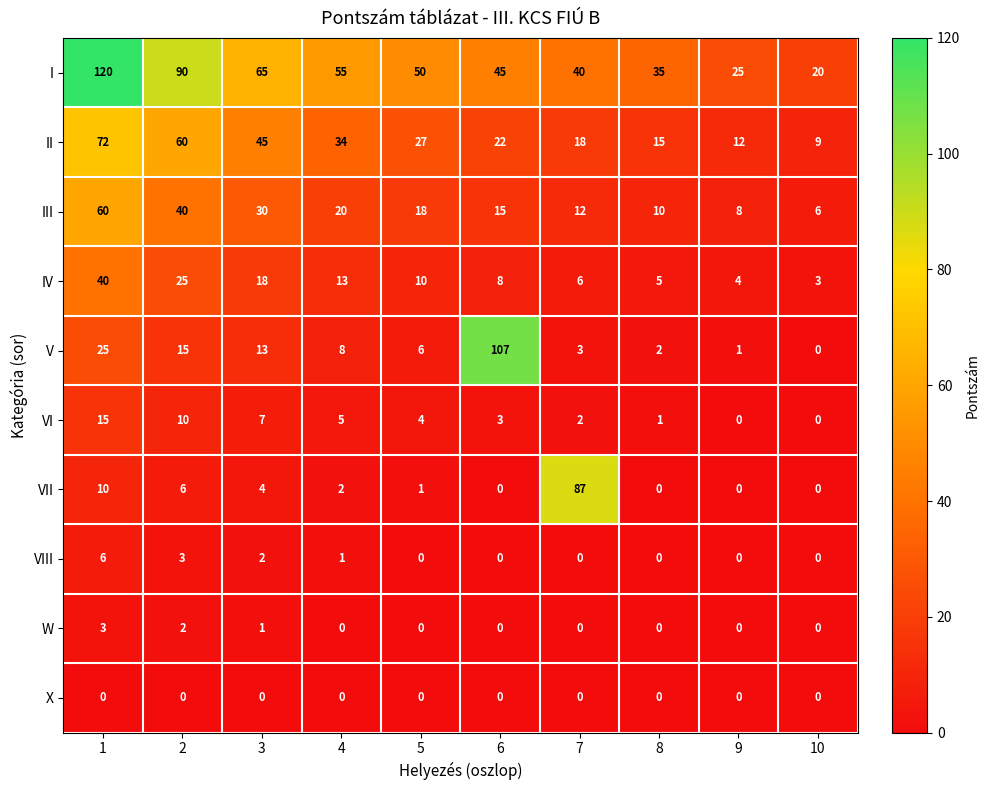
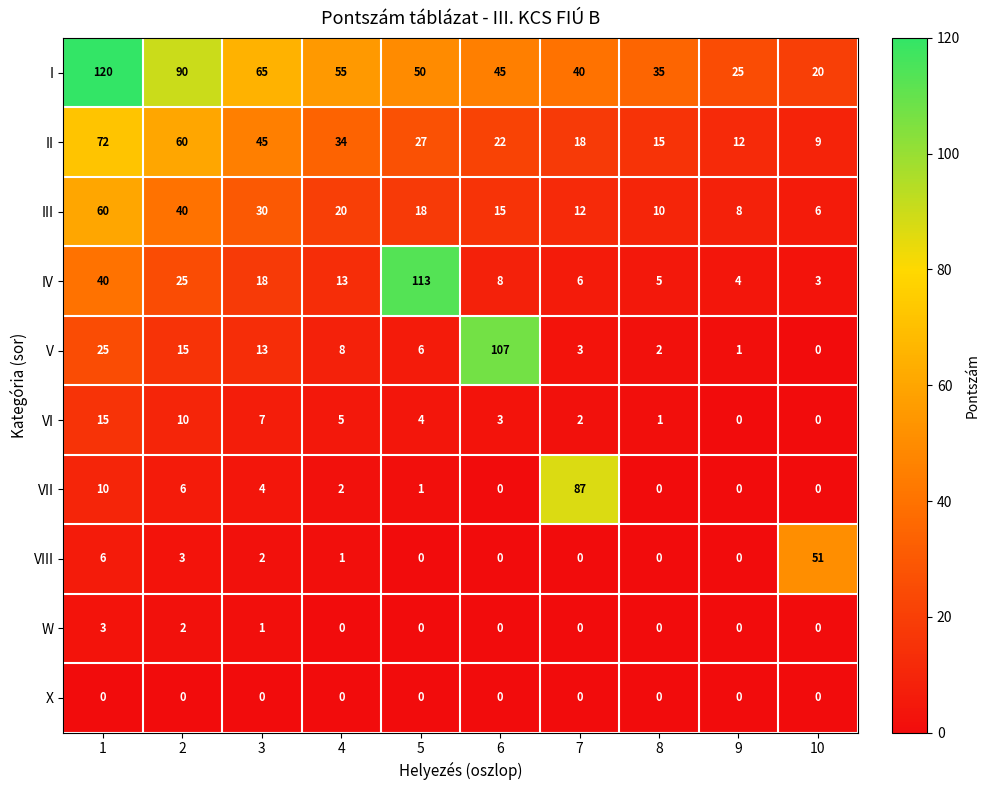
IV, 5: 10 -> 113
VIII, 10: 0 -> 51
